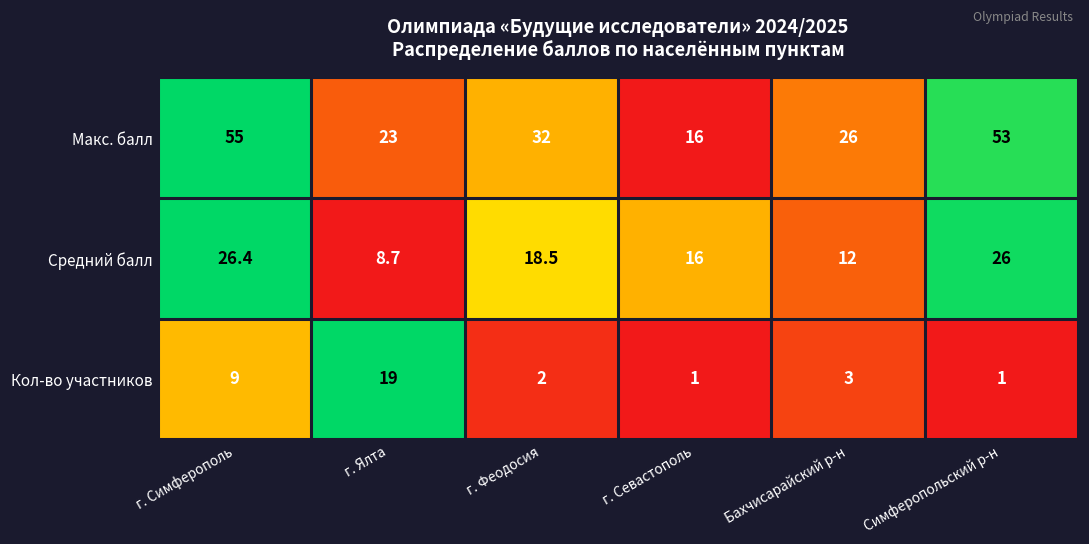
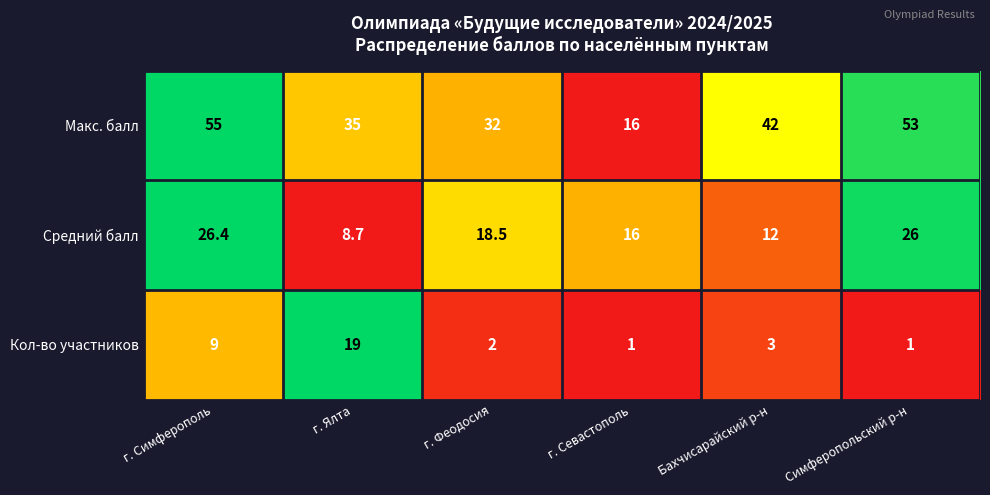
Макс. балл, г. Ялта: 23 -> 35
Макс. балл, Бахчисарайский р-н: 26 -> 42
